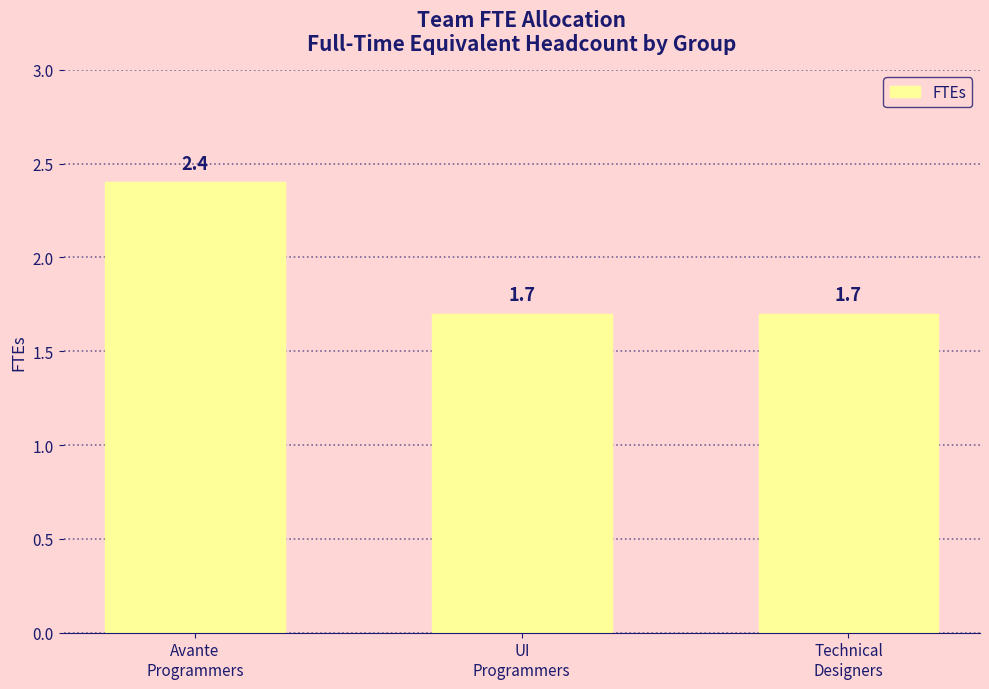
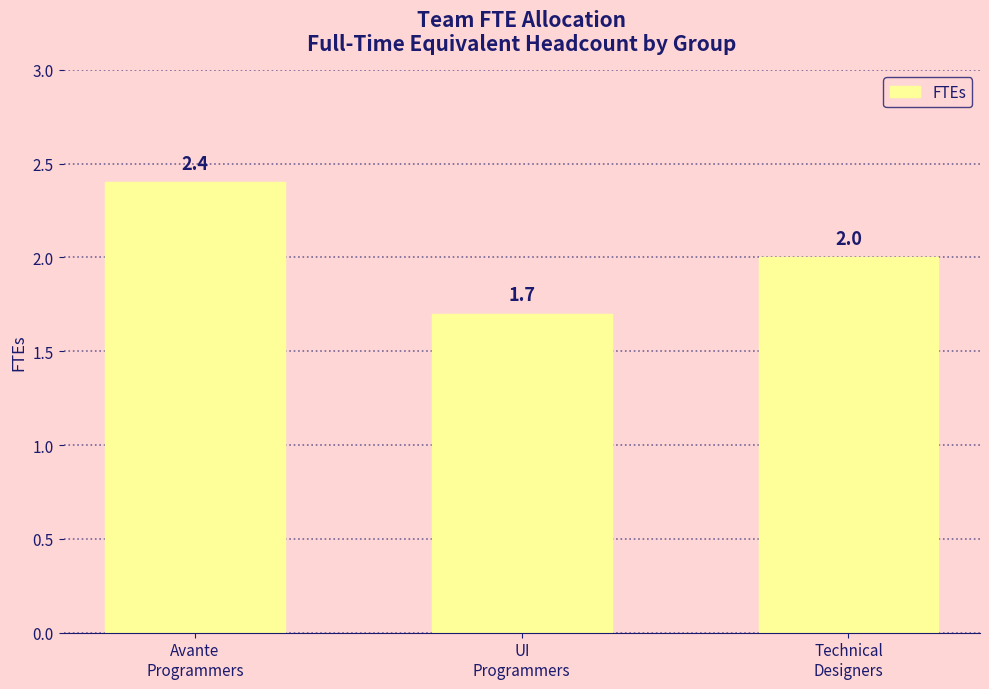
Technical Designers: 1.7 -> 2.0
